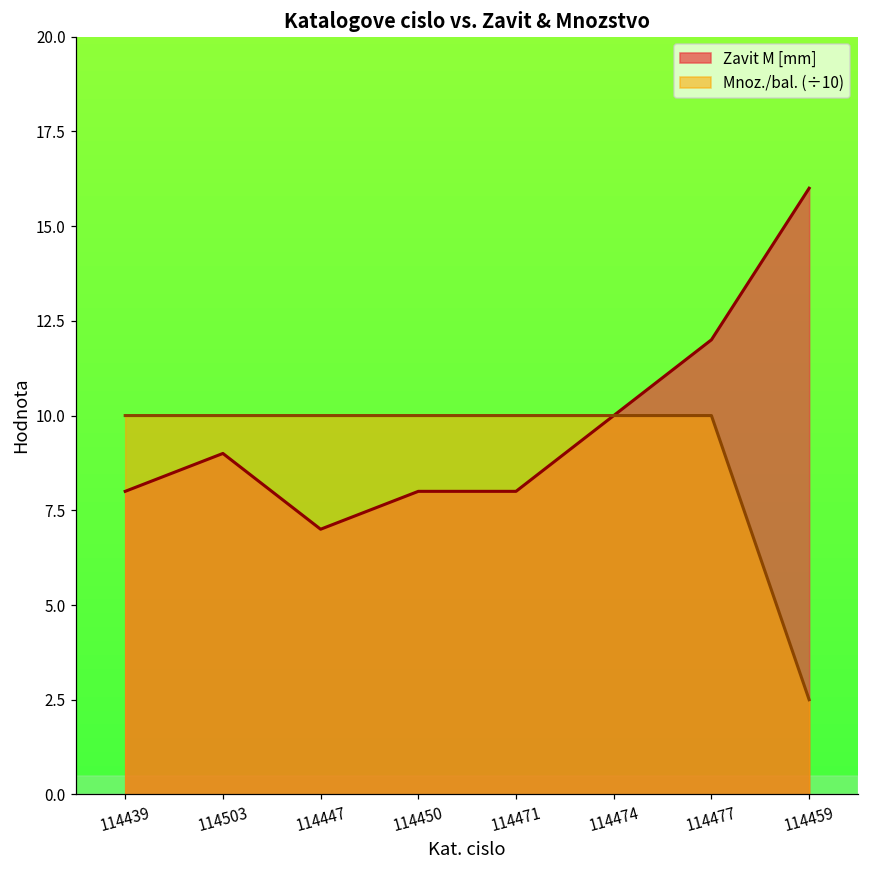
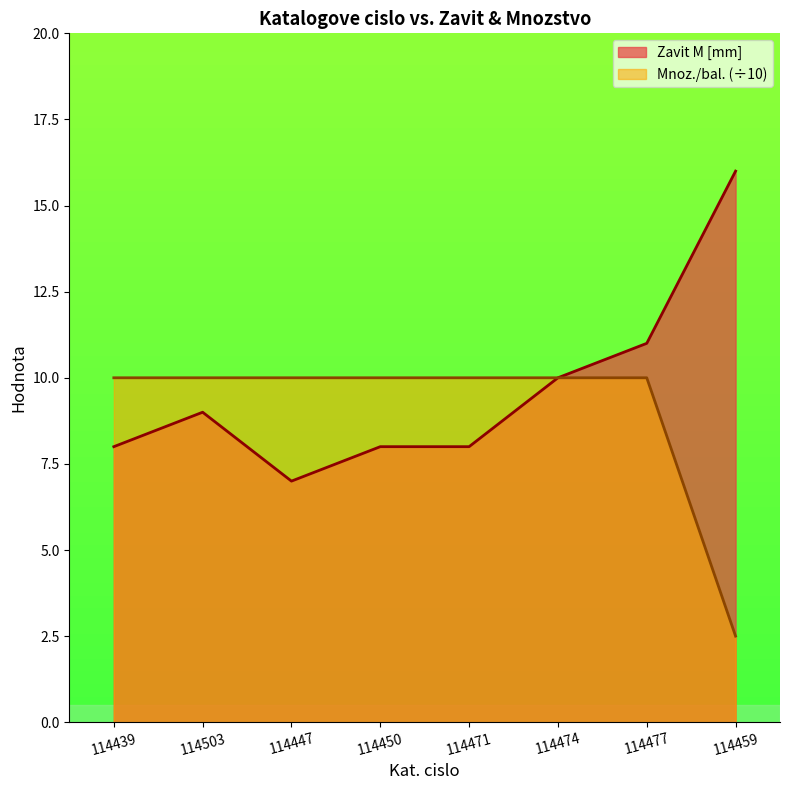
Zavit M [mm], 114477: 12 -> 11
